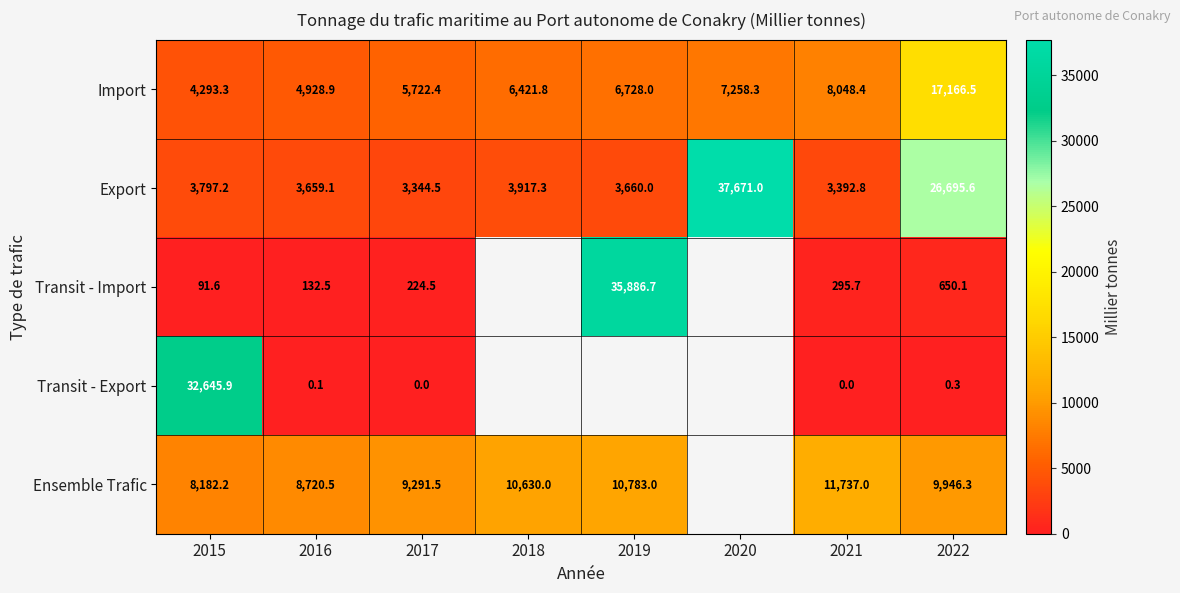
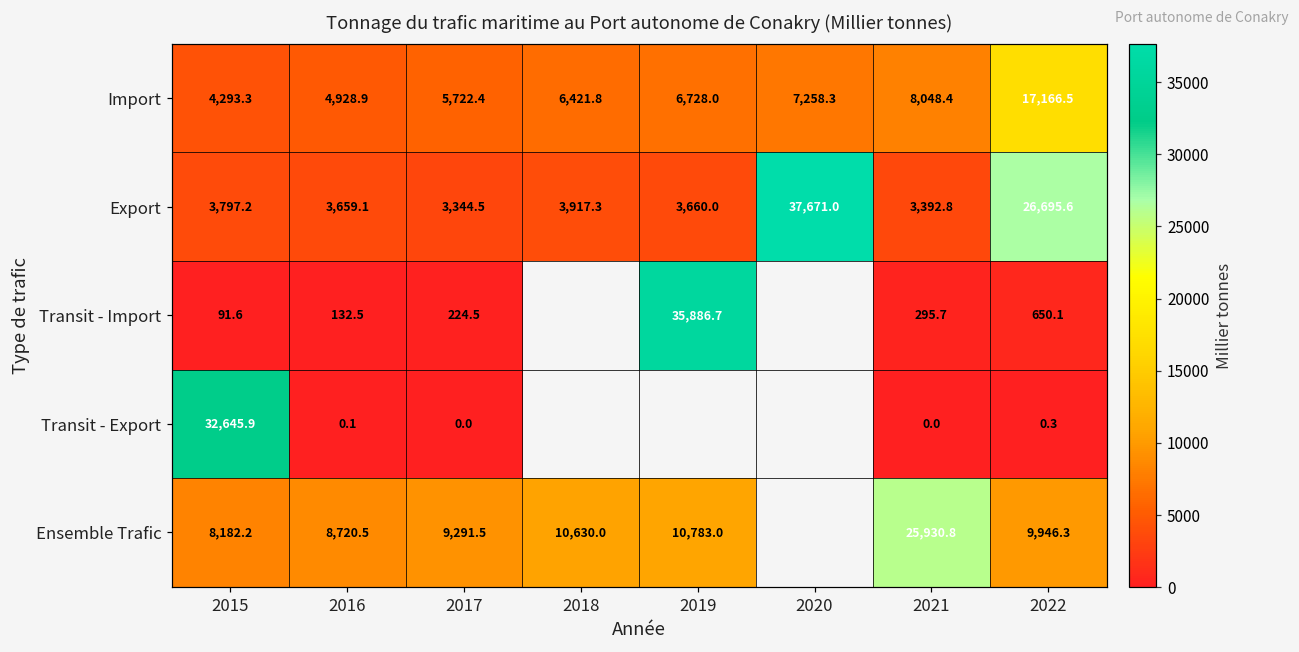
Ensemble Trafic, 2021: 11,737.0 -> 25,930.8
